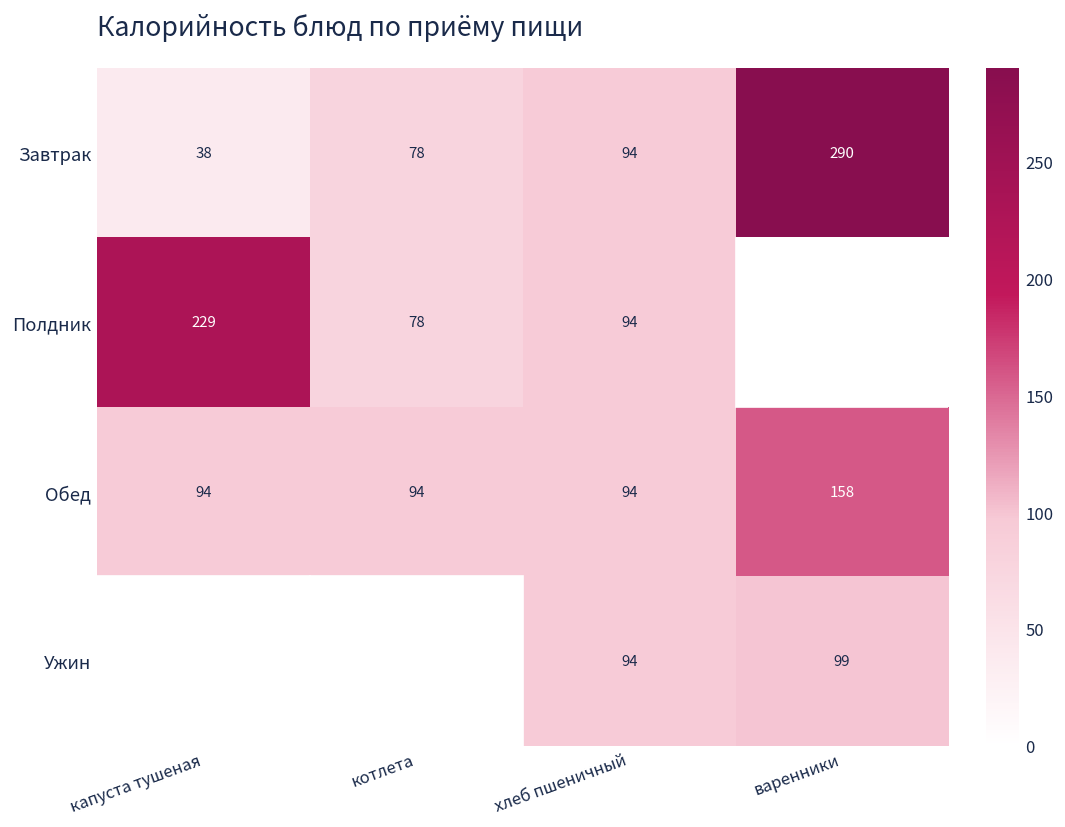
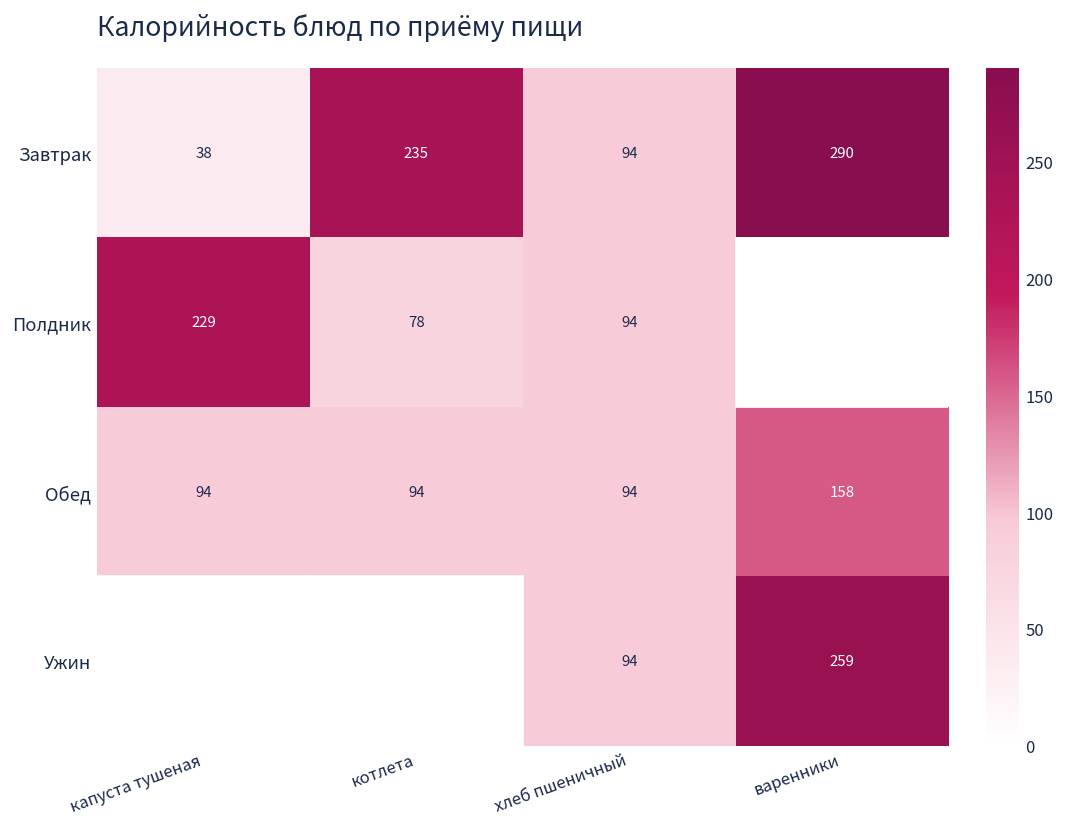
Завтрак, котлета: 78 -> 235
Ужин, варенники: 99 -> 259
